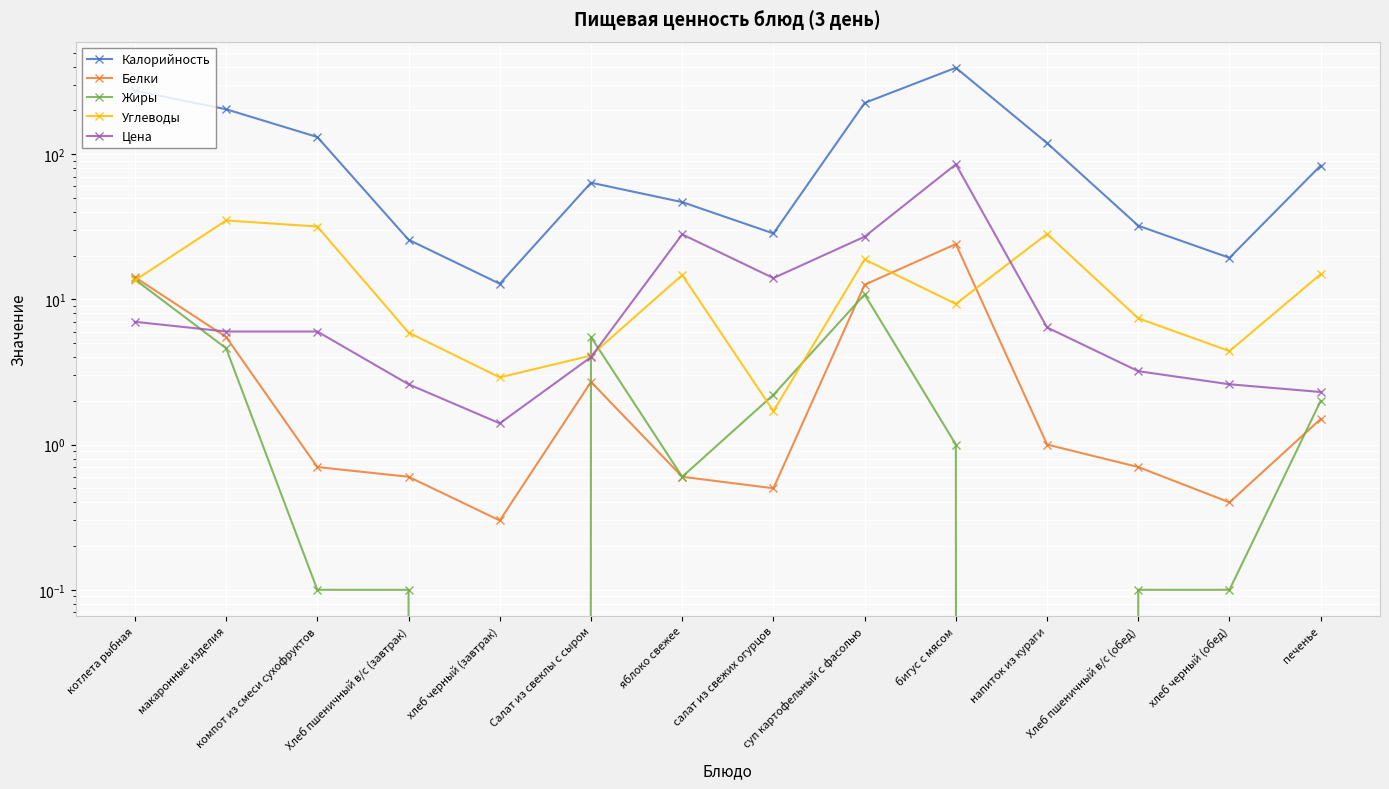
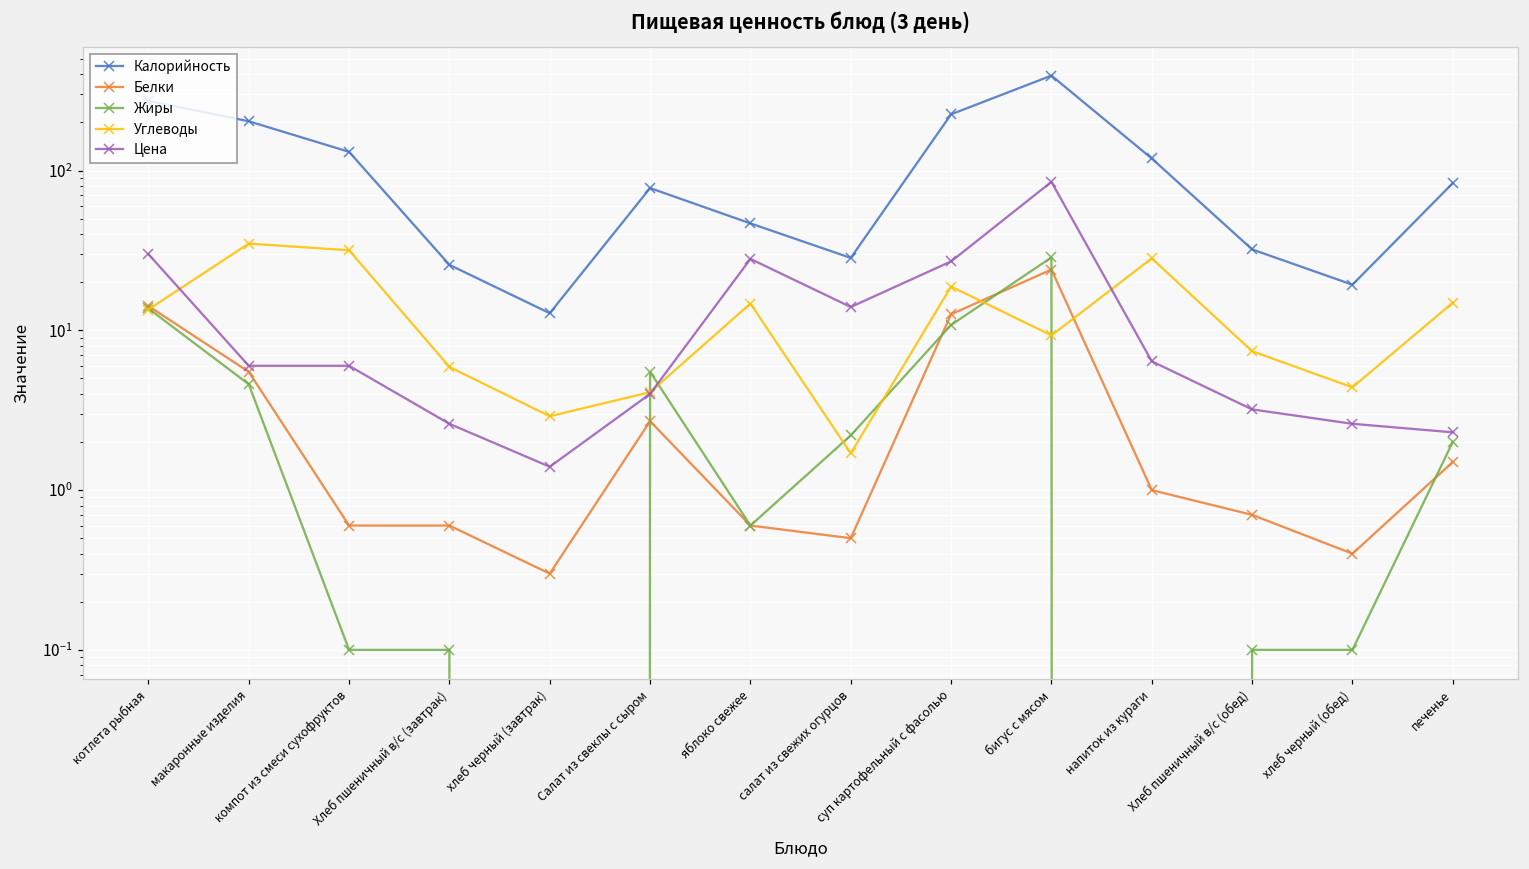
Цена, котлета рыбная: 7 -> 30
Белки, компот из смеси сухофруктов: 0.7 -> 0.6
Калорийность, Салат из свеклы с сыром: 60 -> 80
Жиры, бигус с мясом: 1.0 -> 29
